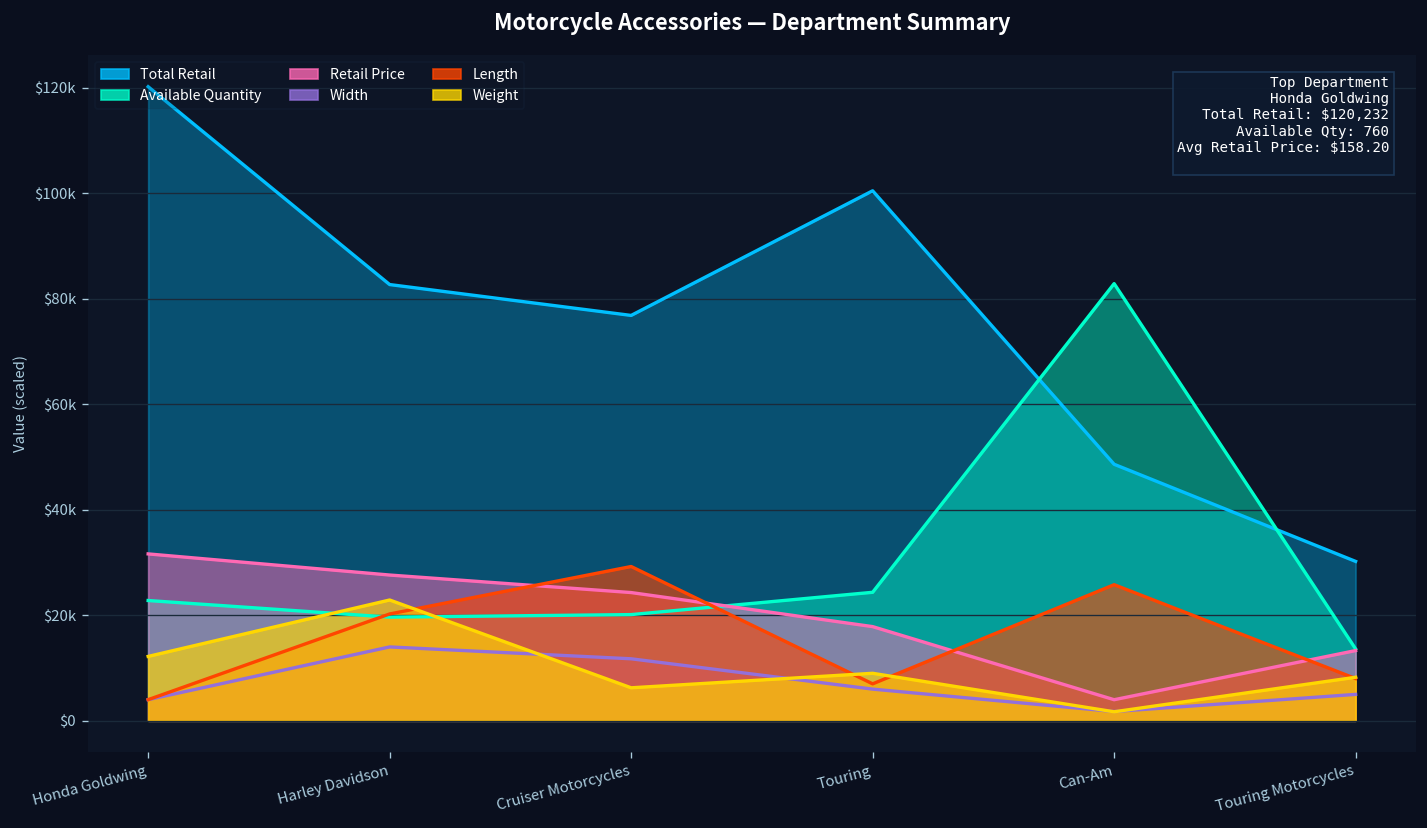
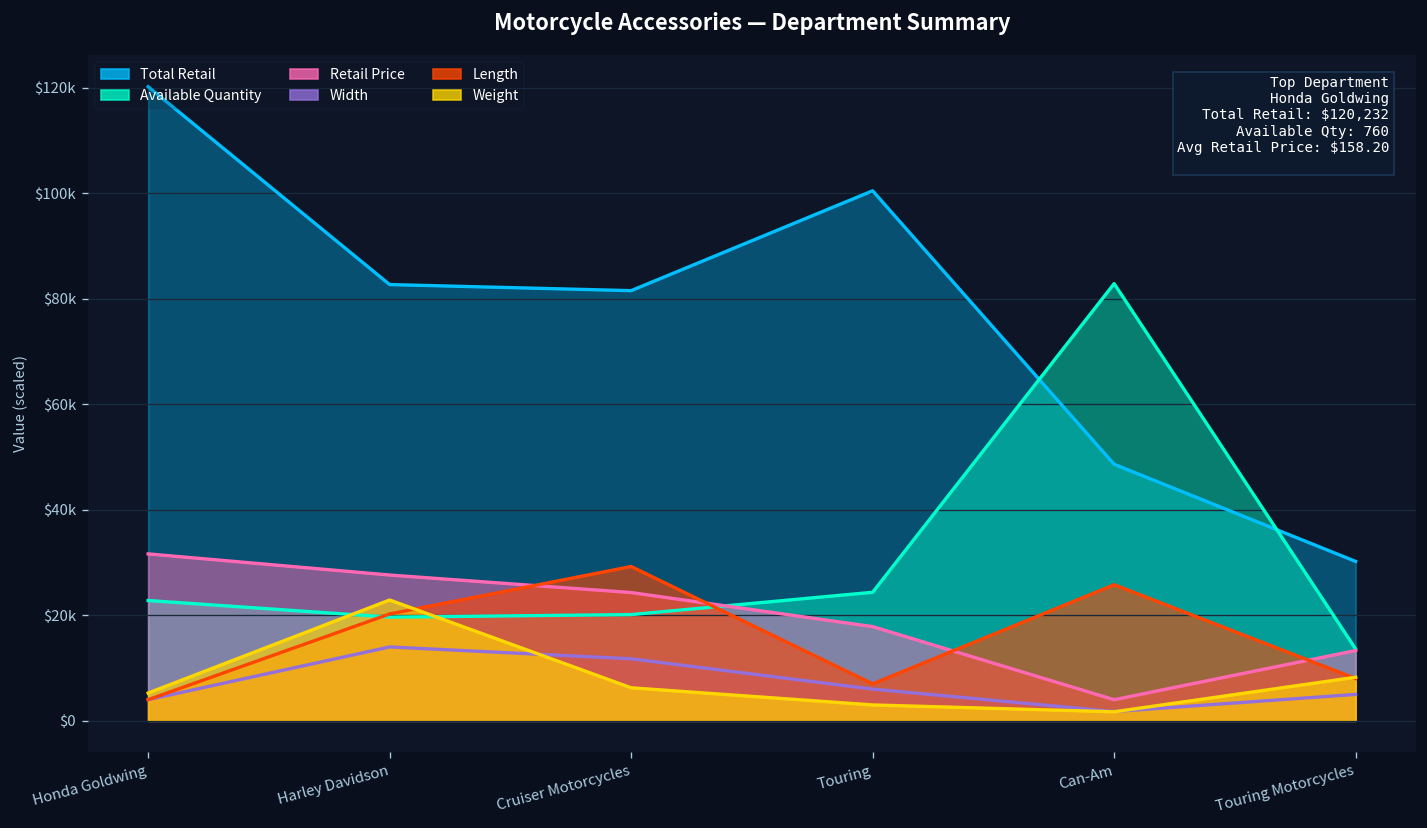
Weight, Honda Goldwing: $12000 -> $5000
Total Retail, Cruiser Motorcycles: $77000 -> $82000
Weight, Touring: $9000 -> $3000
